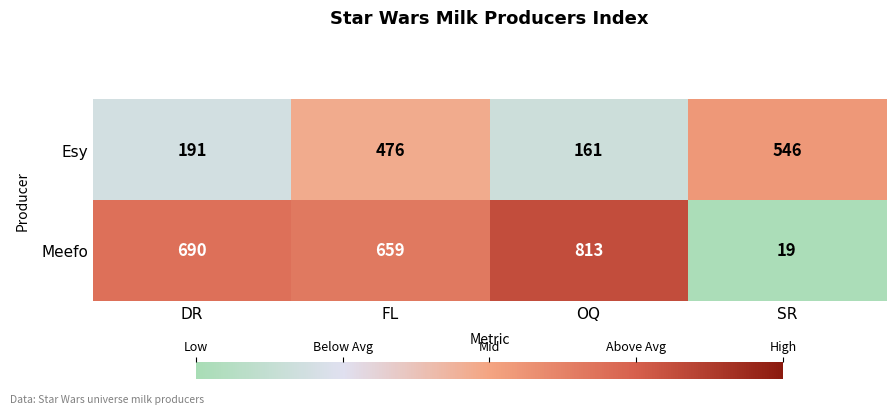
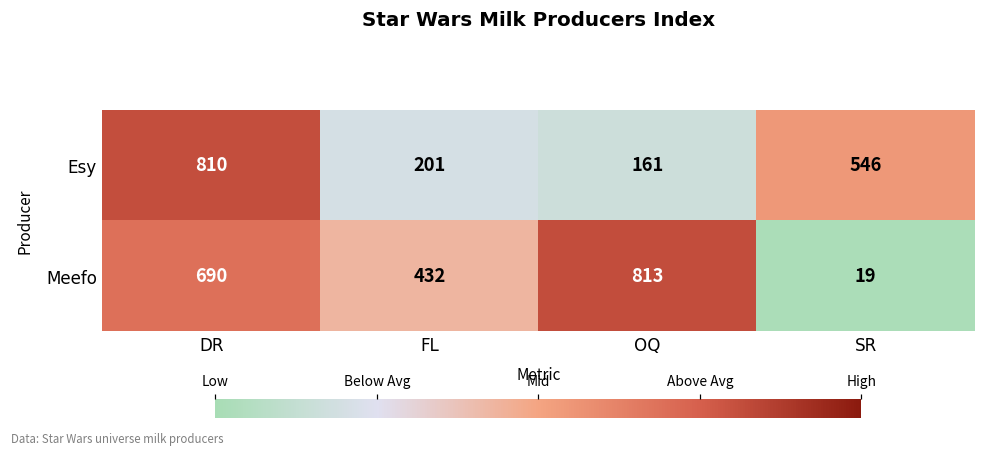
Esy, DR: 191 -> 810
Esy, FL: 476 -> 201
Meefo, FL: 659 -> 432
